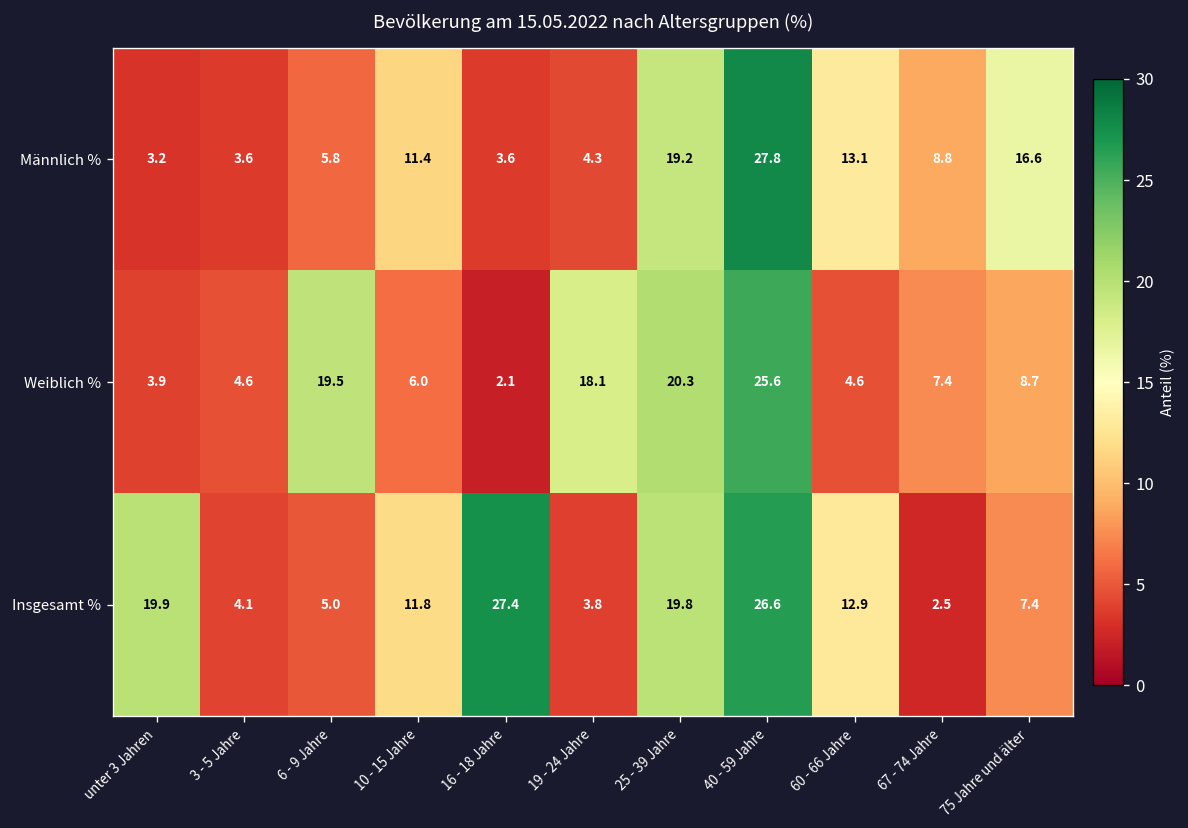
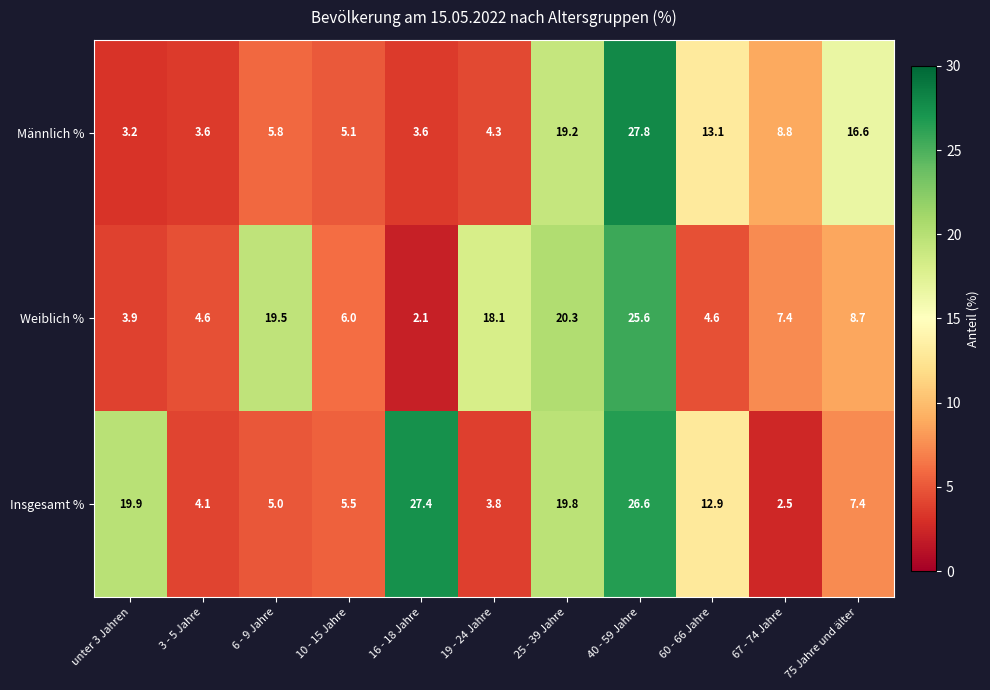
Männlich %, 10 - 15 Jahre: 11.4 -> 5.1
Insgesamt %, 10 - 15 Jahre: 11.8 -> 5.5
